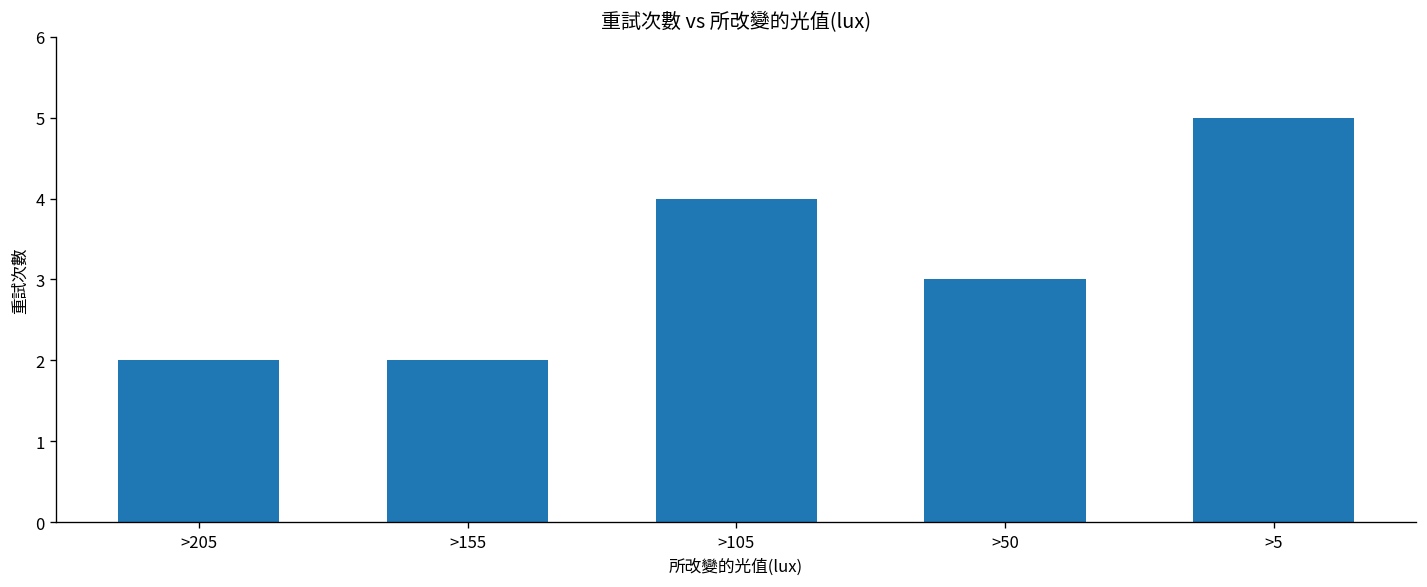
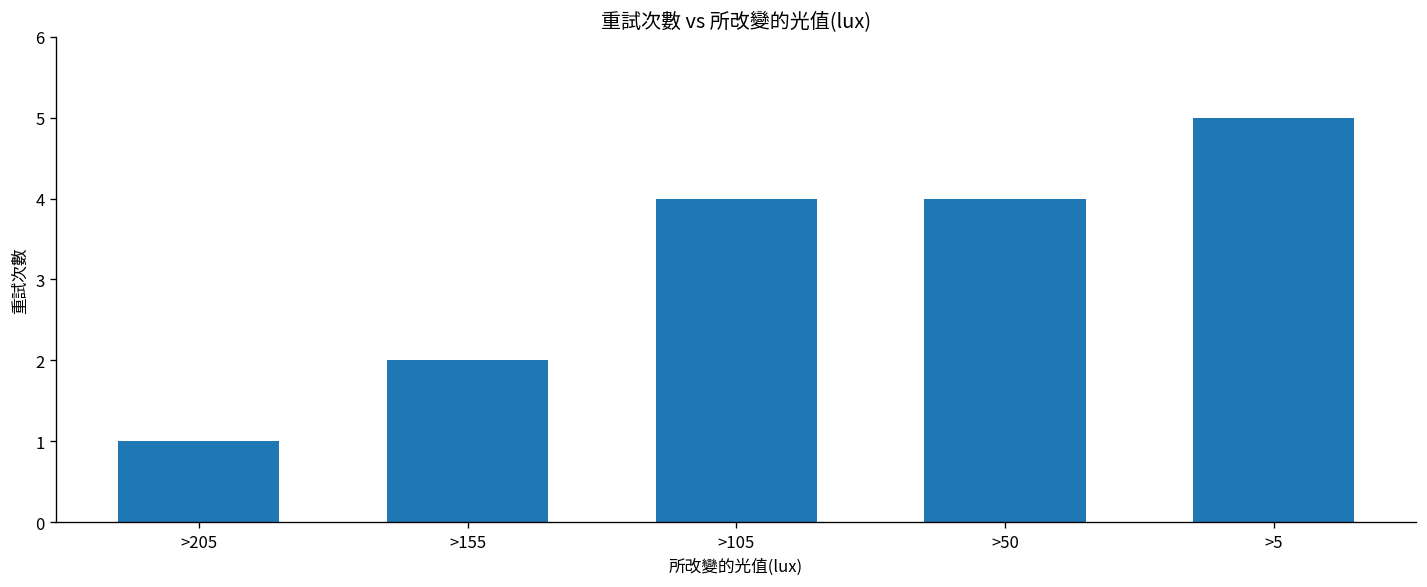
>205: 2 -> 1
>50: 3 -> 4
